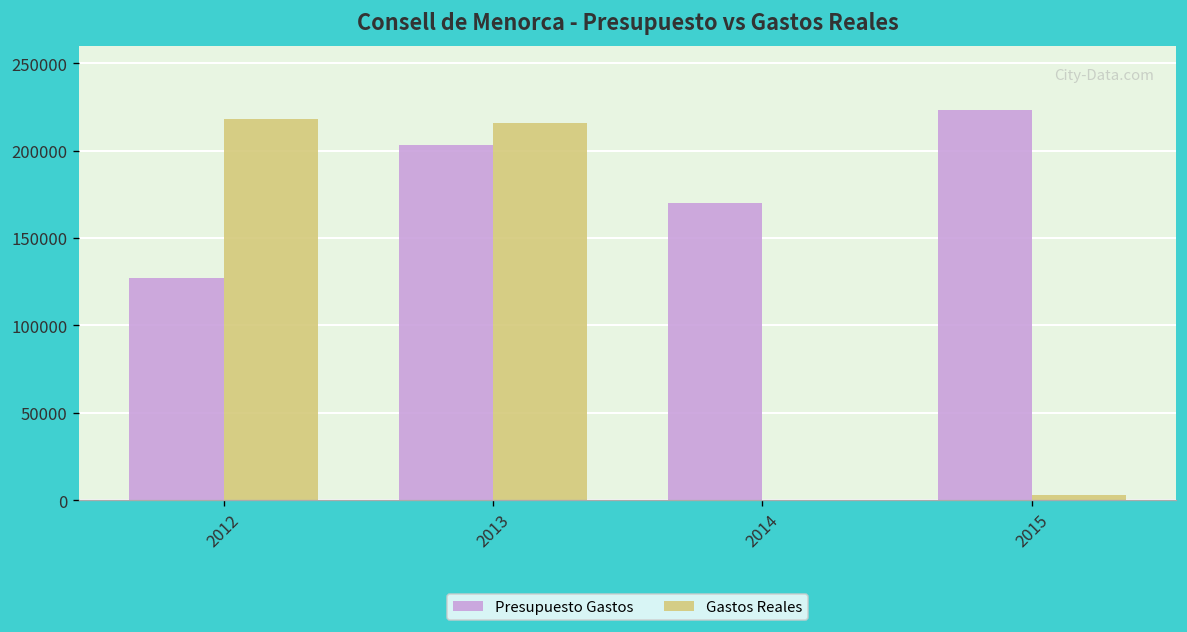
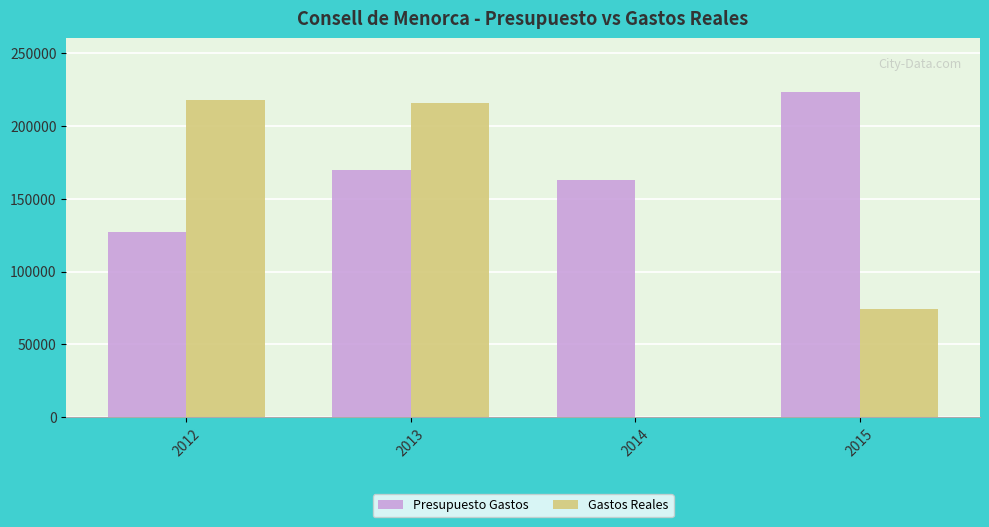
Presupuesto Gastos, 2013: 203000 -> 170000
Presupuesto Gastos, 2014: 170000 -> 163000
Gastos Reales, 2015: 3000 -> 74000
